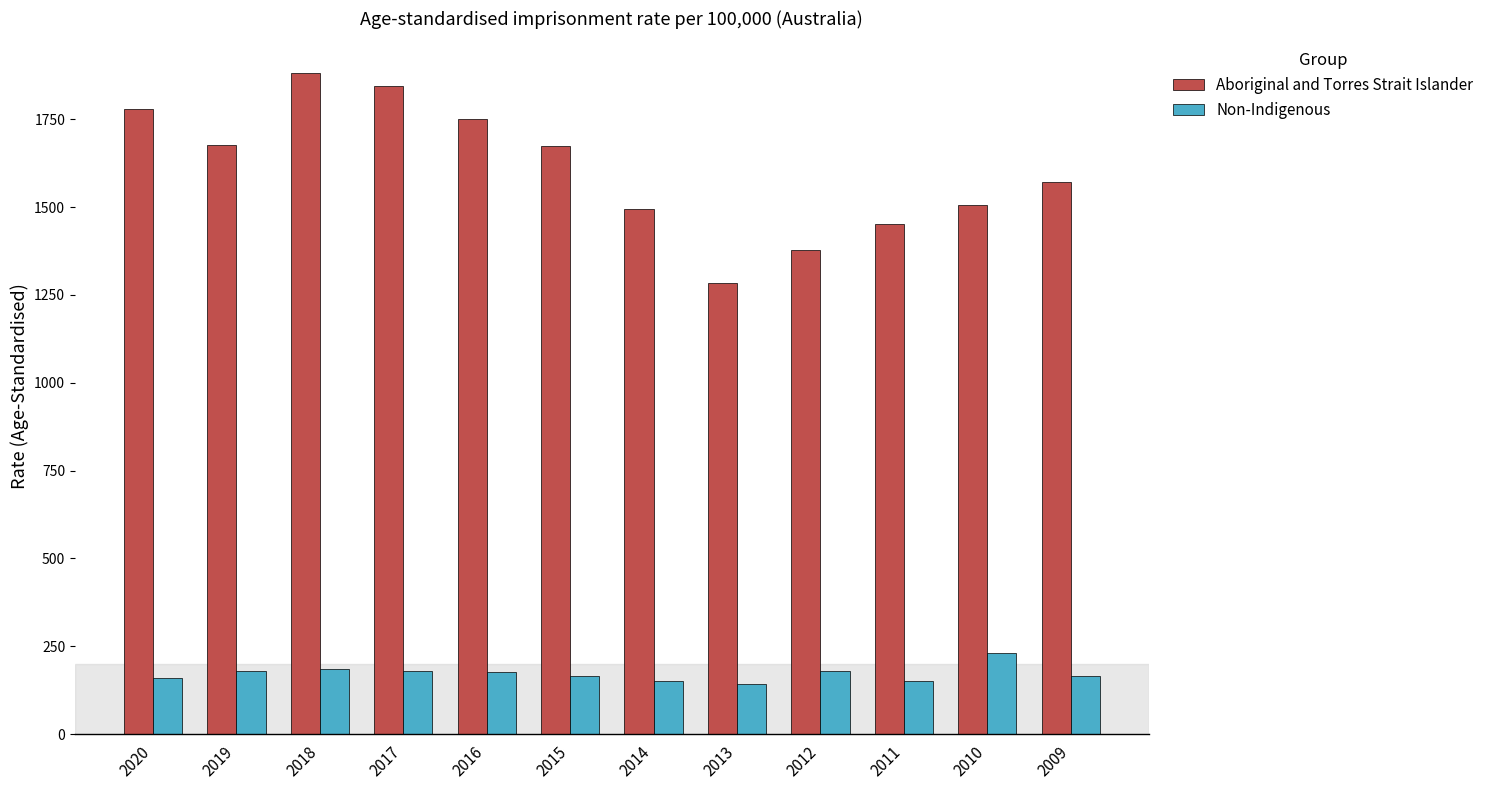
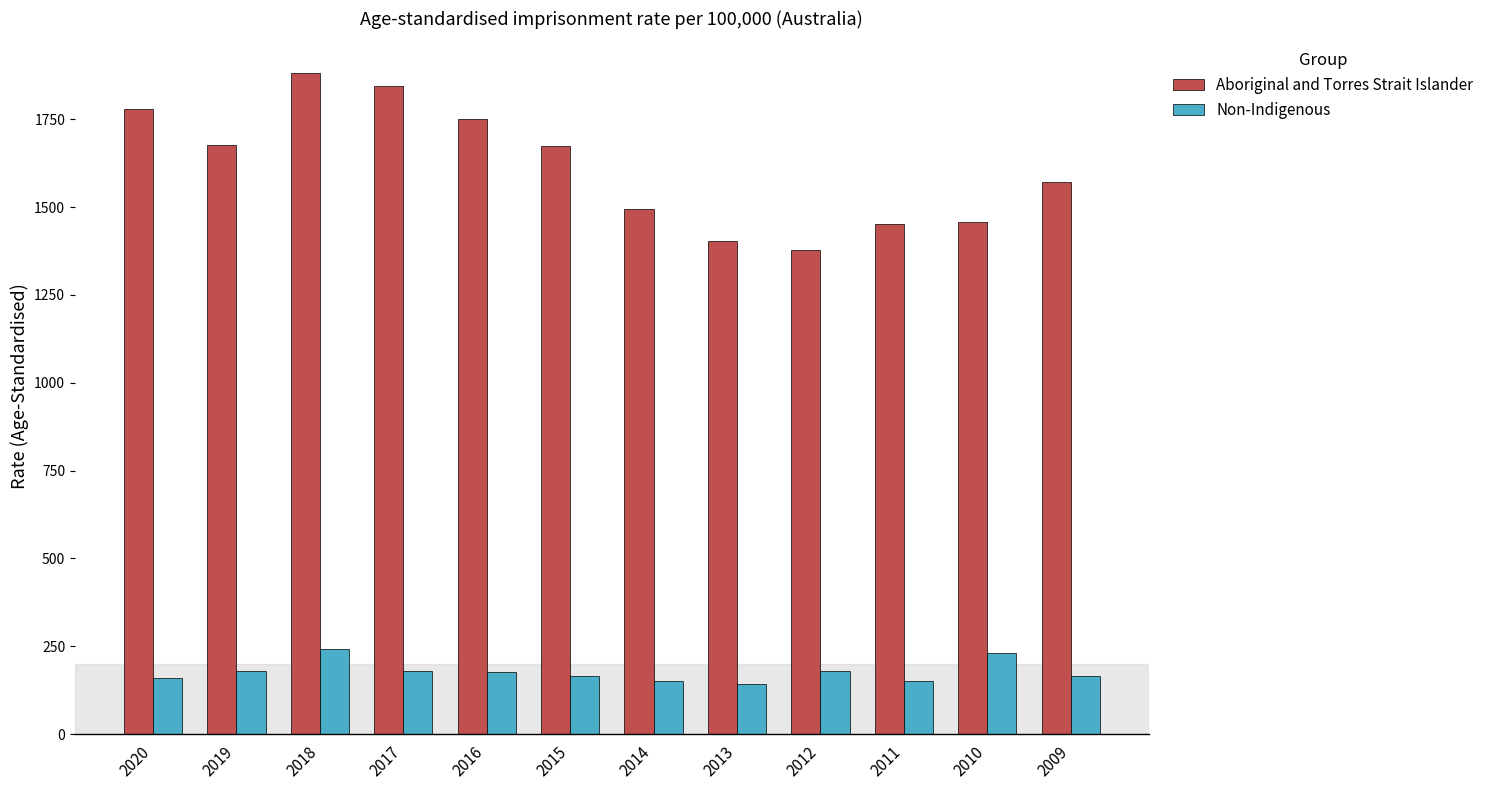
Non-Indigenous, 2018: 180 -> 240
Aboriginal and Torres Strait Islander, 2013: 1280 -> 1400
Aboriginal and Torres Strait Islander, 2010: 1510 -> 1460
